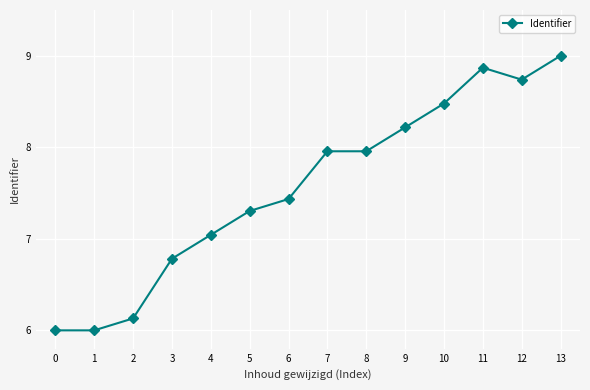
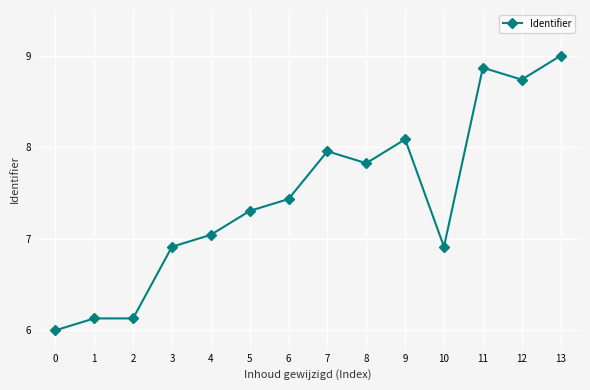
1: 6.0 -> 6.1
3: 6.8 -> 6.9
8: 8.0 -> 7.8
9: 8.2 -> 8.1
10: 8.5 -> 6.9
